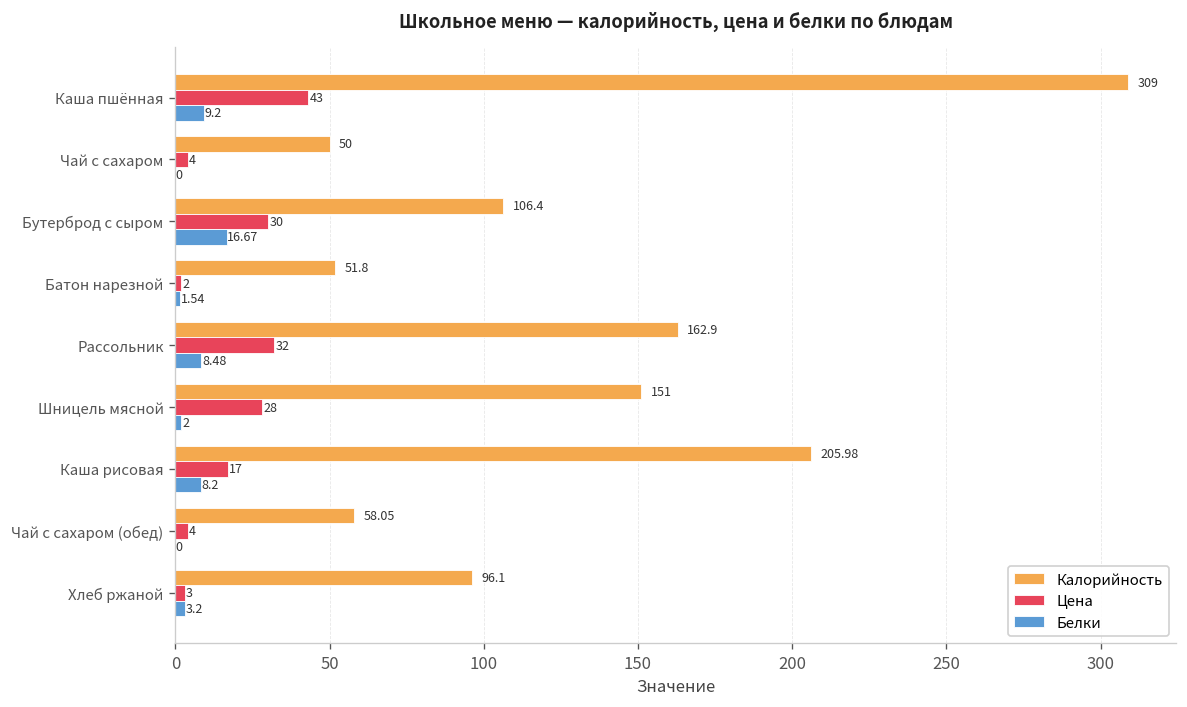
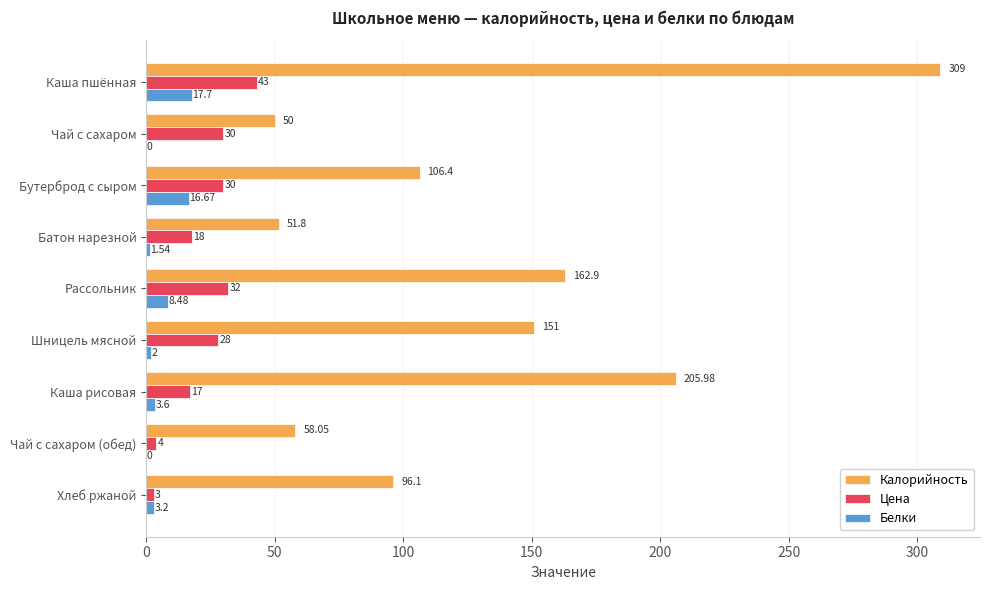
Белки, Каша пшённая: 9.2 -> 17.7
Цена, Чай с сахаром: 4 -> 30
Цена, Батон нарезной: 2 -> 18
Белки, Каша рисовая: 8.2 -> 3.6
